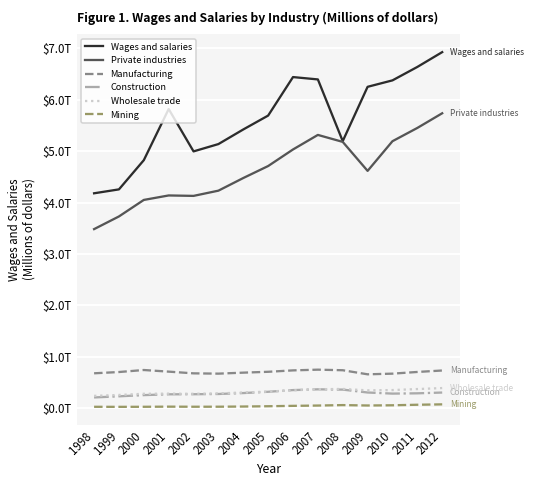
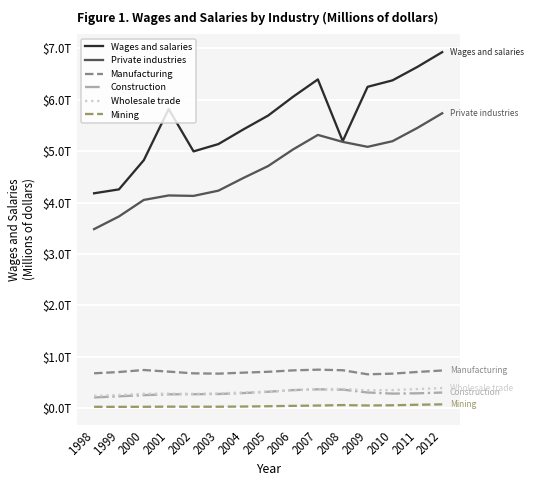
Wages and salaries, 2006: $6.4T -> $6.1T
Private industries, 2009: $4.6T -> $5.1T
